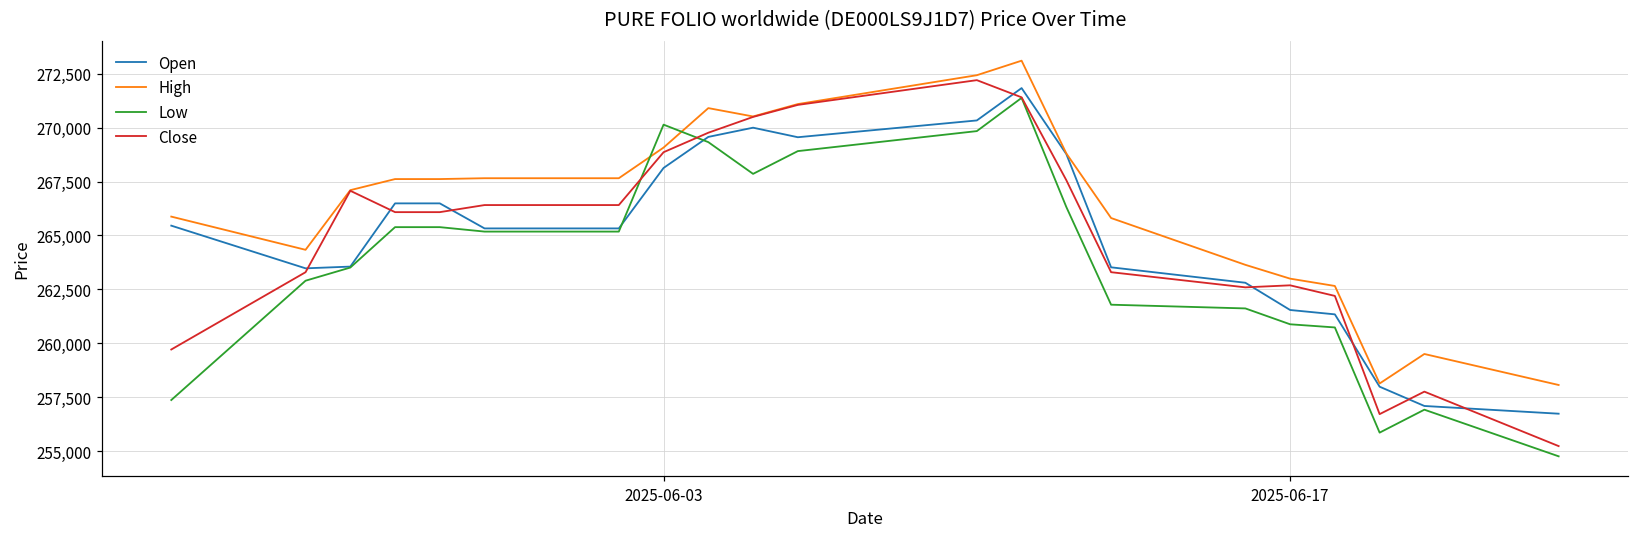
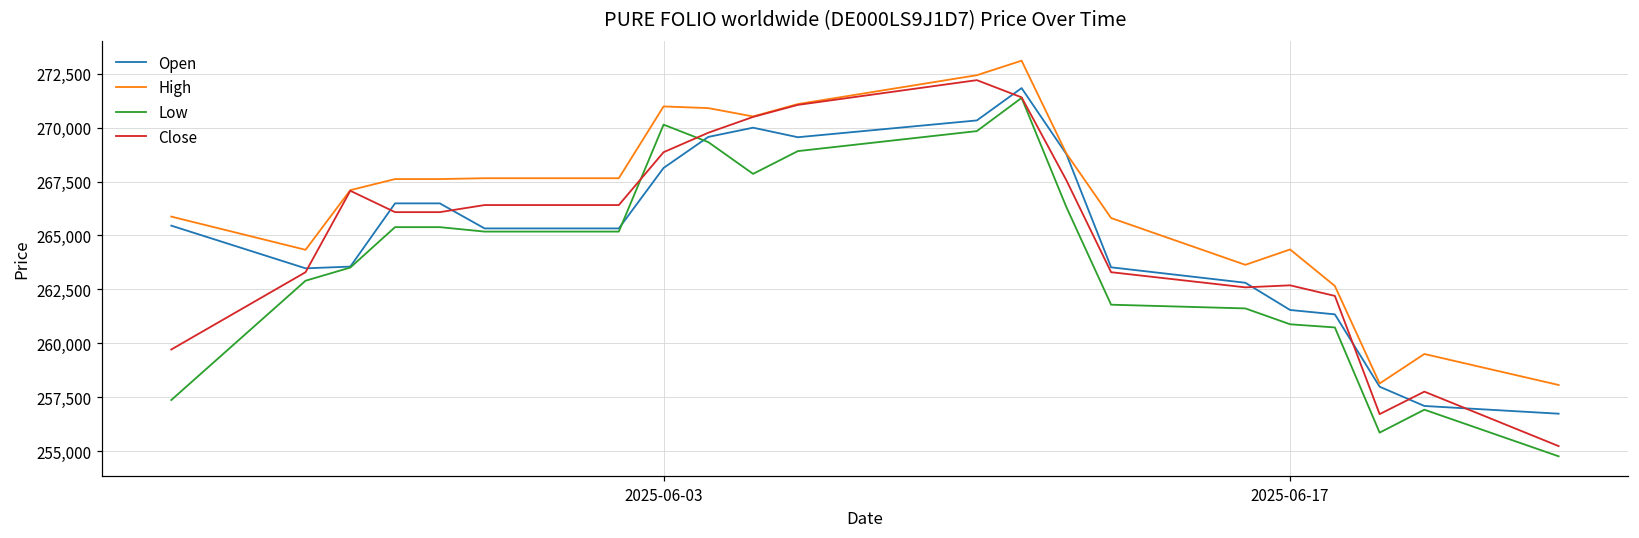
High, 2025-06-03: 269,100 -> 271,000
High, 2025-06-17: 263,000 -> 264,400
